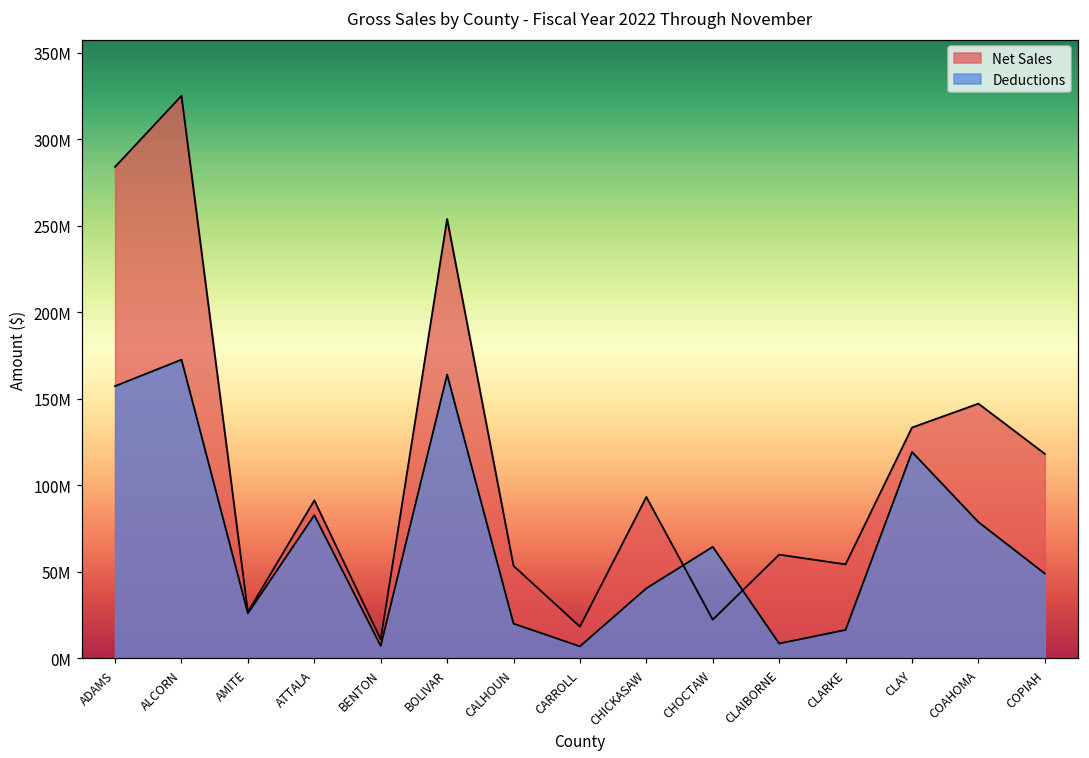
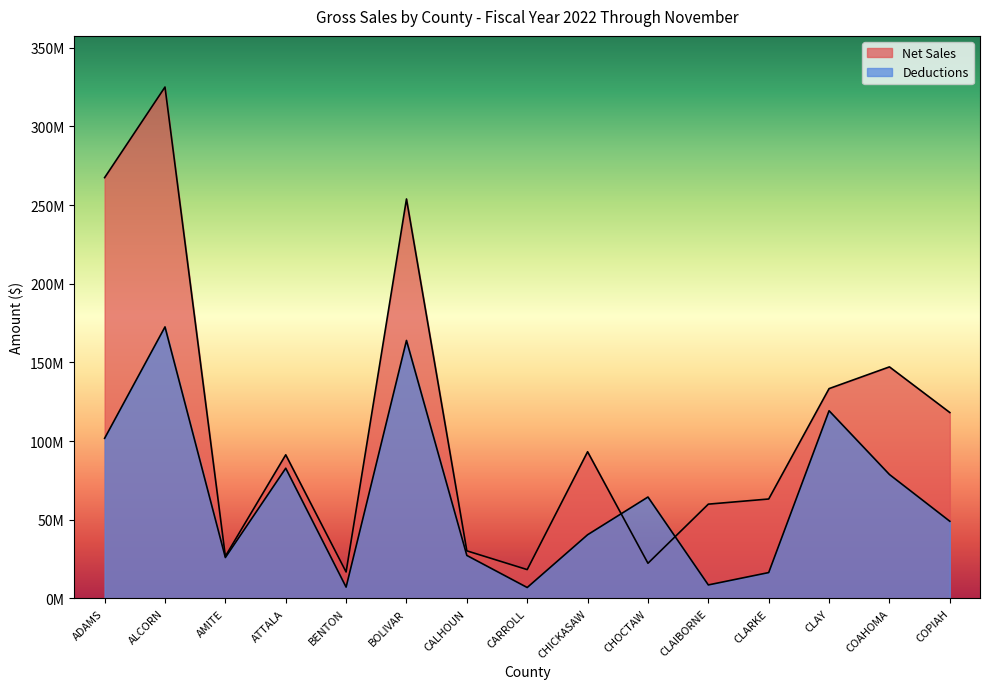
Net Sales, ADAMS: 284000000 -> 267000000
Deductions, ADAMS: 157000000 -> 102000000
Net Sales, BENTON: 11000000 -> 17000000
Net Sales, CALHOUN: 53000000 -> 30000000
Deductions, CALHOUN: 20000000 -> 27000000
Net Sales, CLARKE: 54000000 -> 63000000
